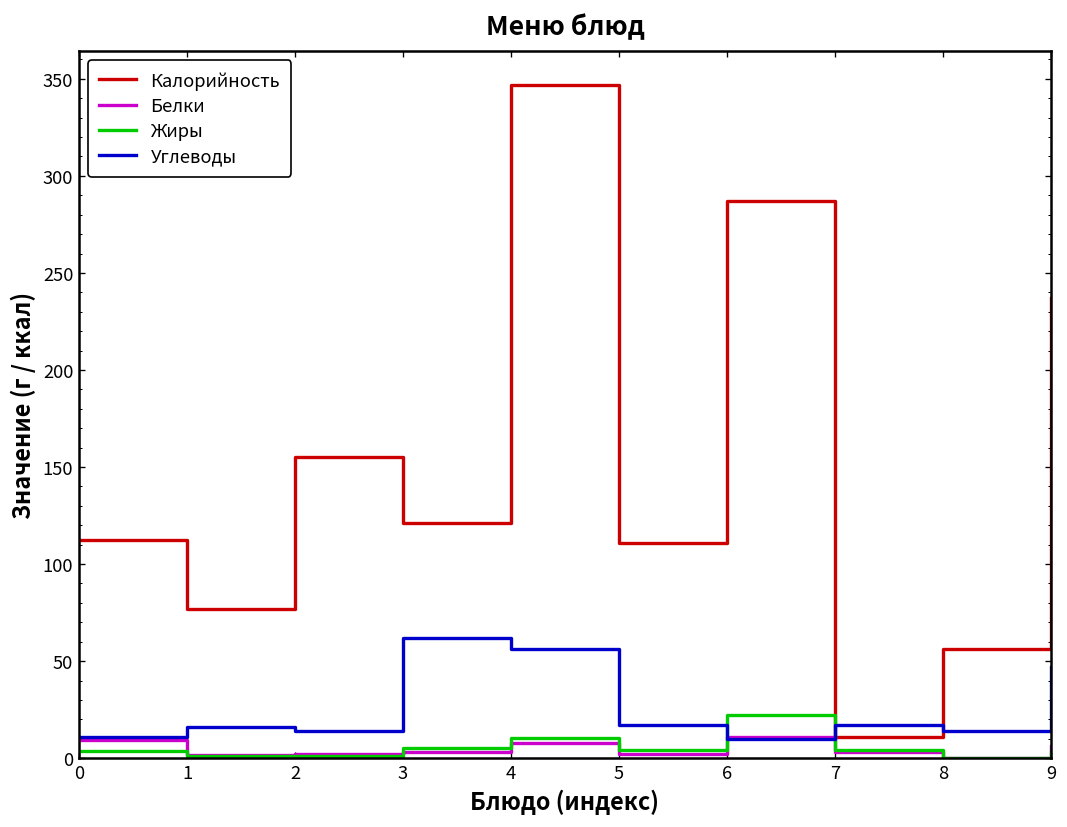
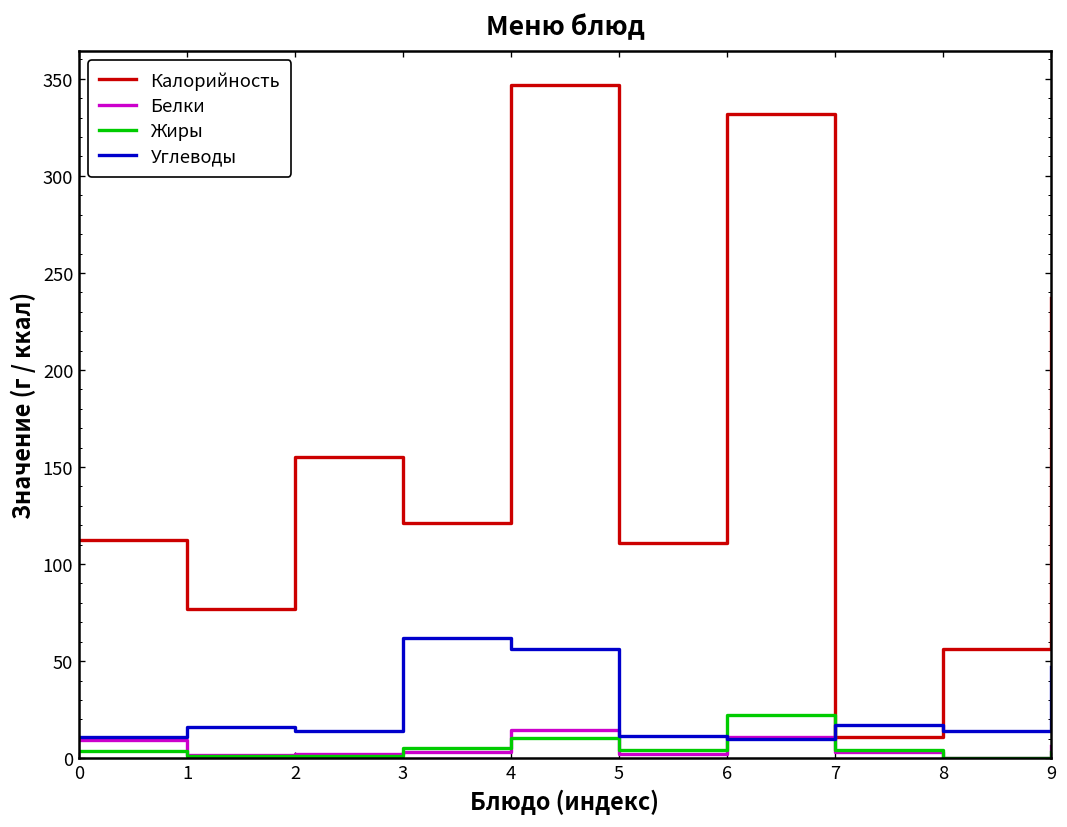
Белки, 4: 8 -> 14
Углеводы, 5: 17 -> 11
Калорийность, 6: 287 -> 332
